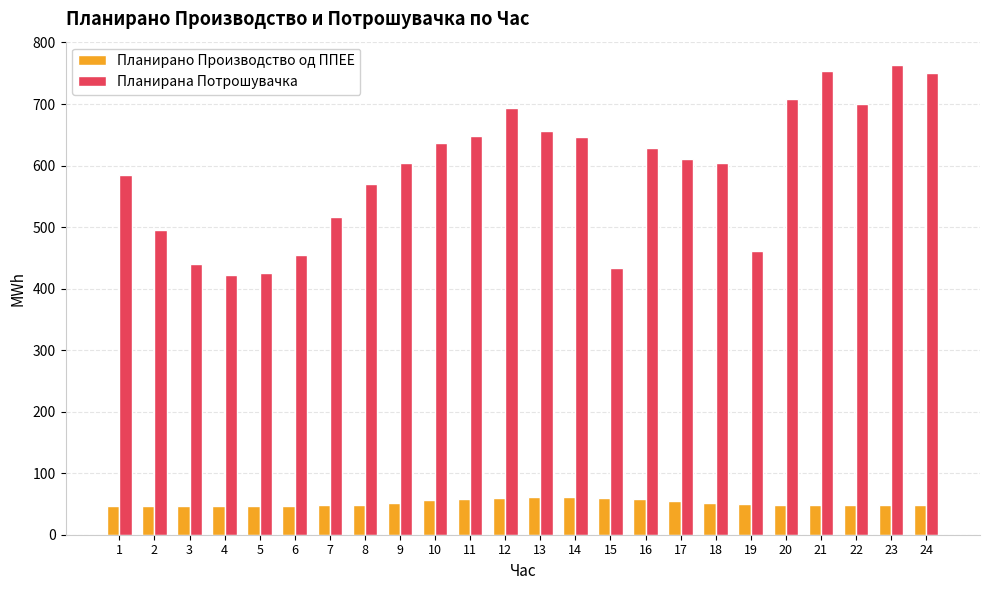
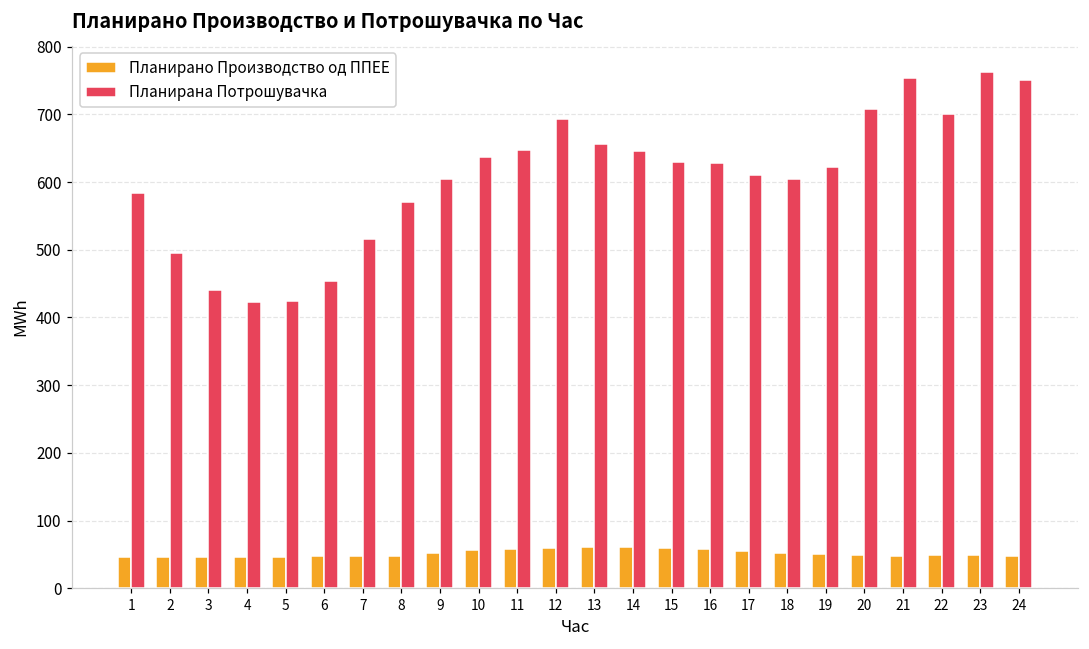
Планирана Потрошувачка, 15: 430 -> 630
Планирана Потрошувачка, 19: 460 -> 620
